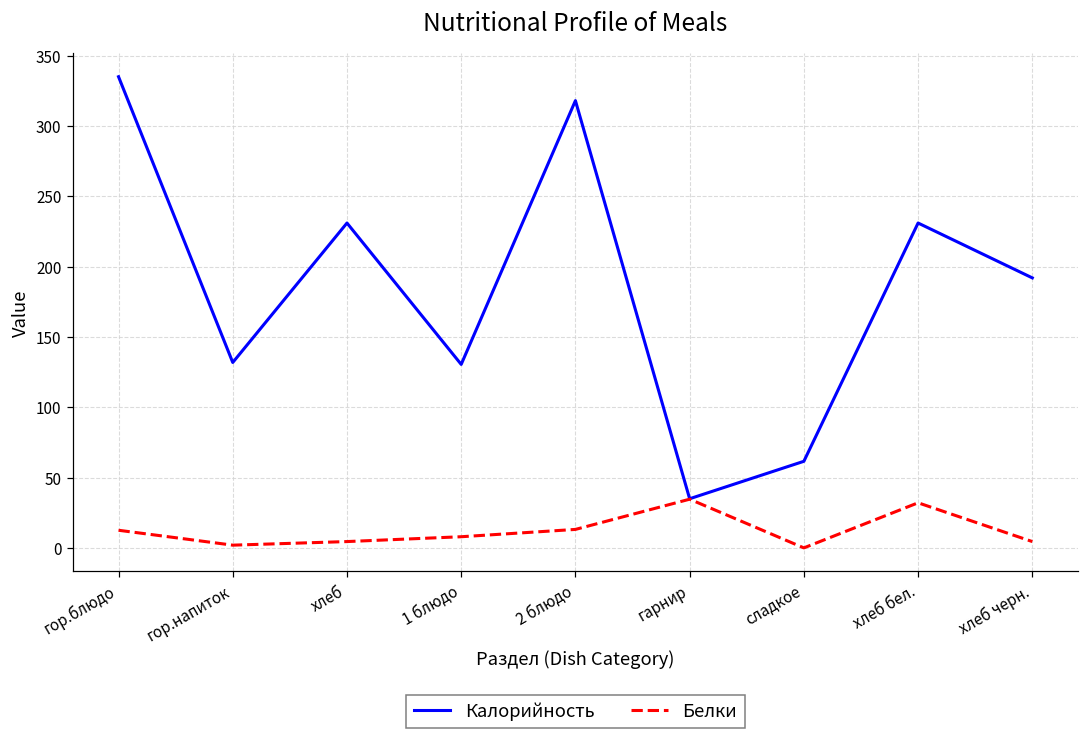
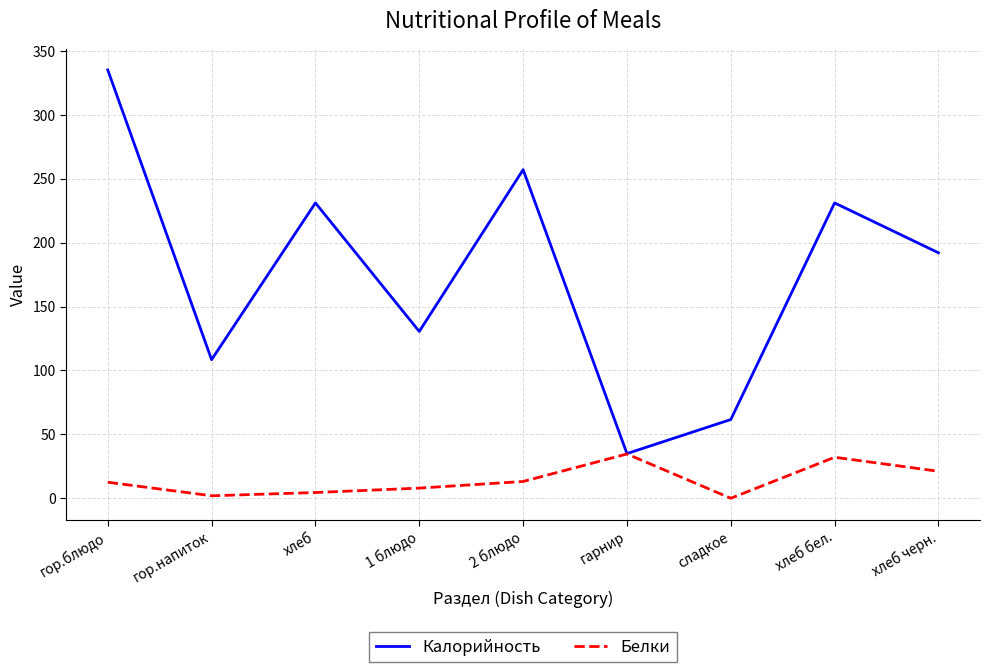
Калорийность, гор.напиток: 132 -> 108
Калорийность, 2 блюдо: 318 -> 257
Белки, хлеб черн.: 5 -> 21
